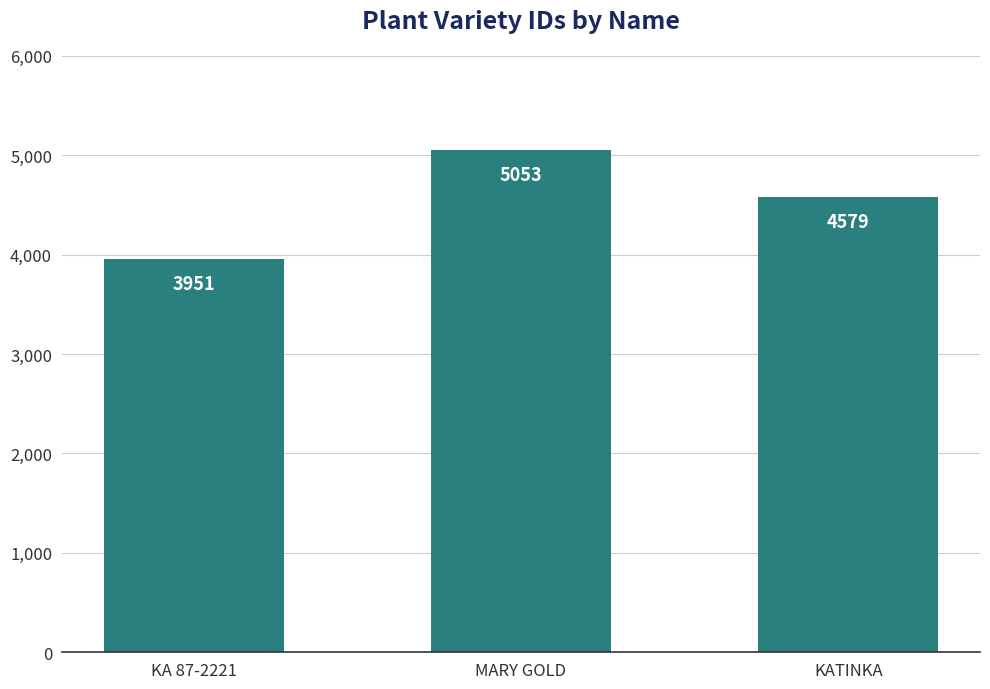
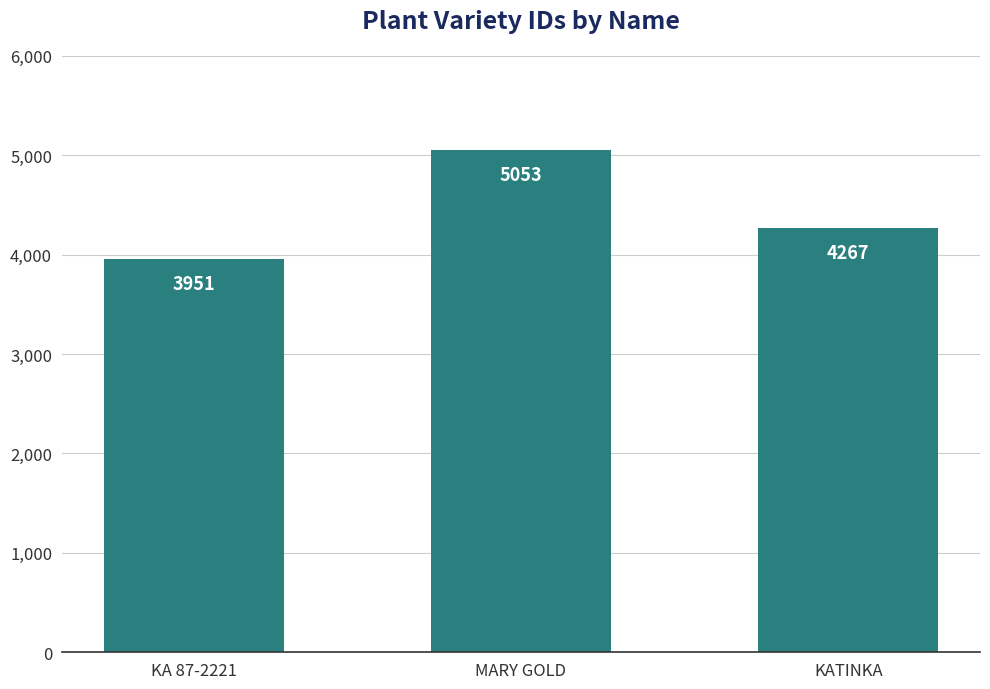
KATINKA: 4579 -> 4267
